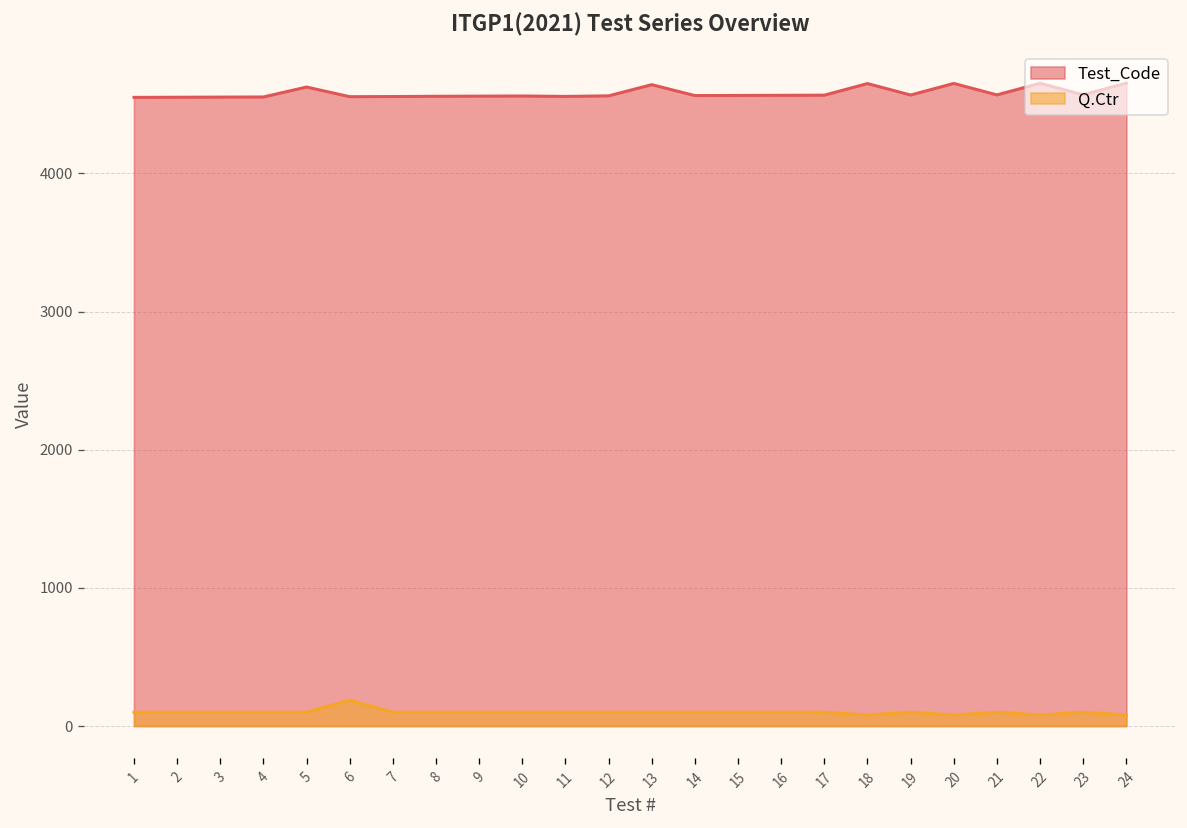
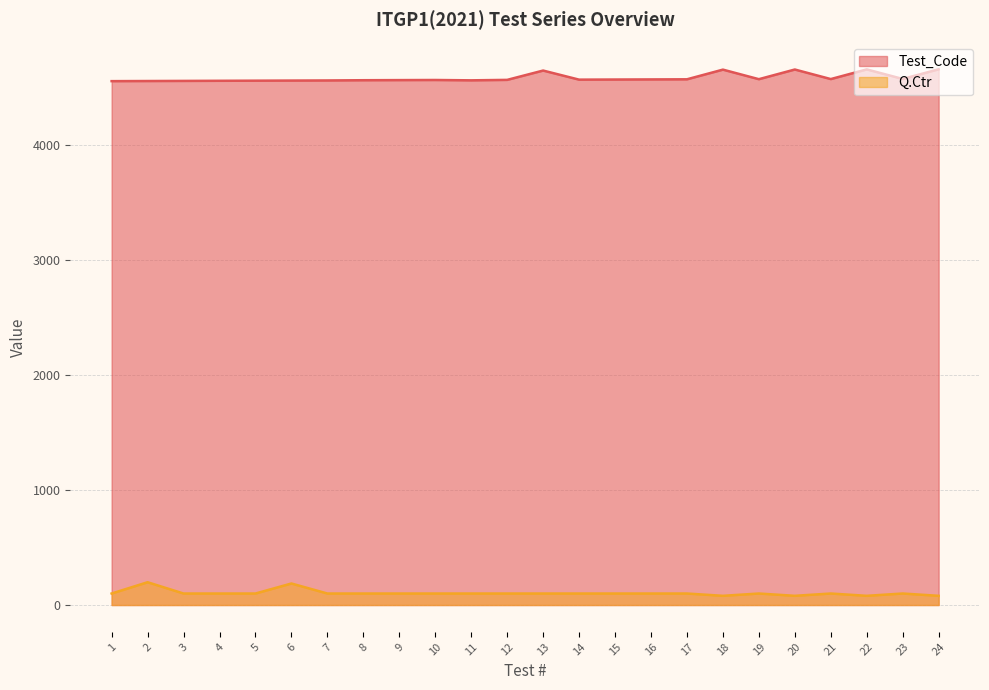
Q.Ctr, 2: 100 -> 200
Test_Code, 5: 4630 -> 4560
